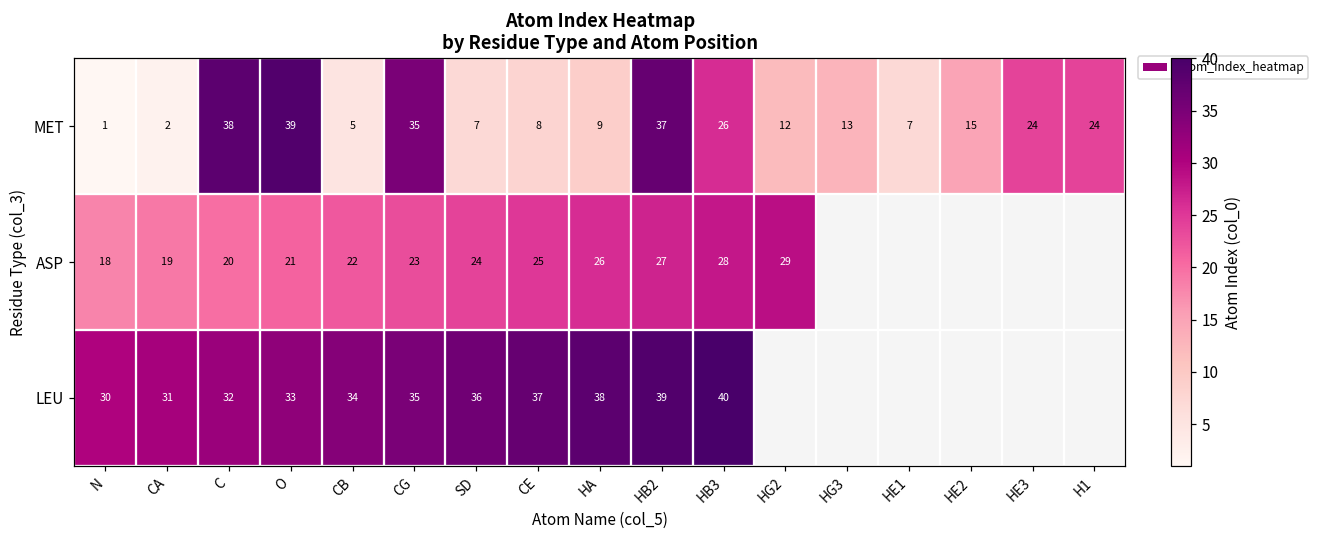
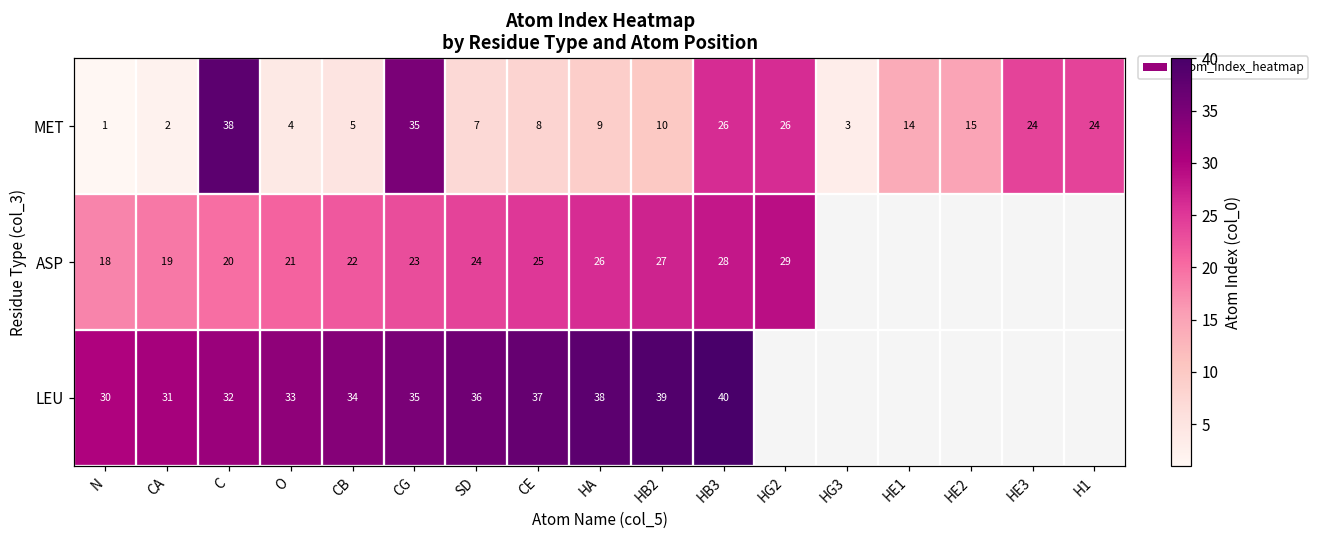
MET, O: 39 -> 4
MET, HB2: 37 -> 10
MET, HG2: 12 -> 26
MET, HG3: 13 -> 3
MET, HE1: 7 -> 14
